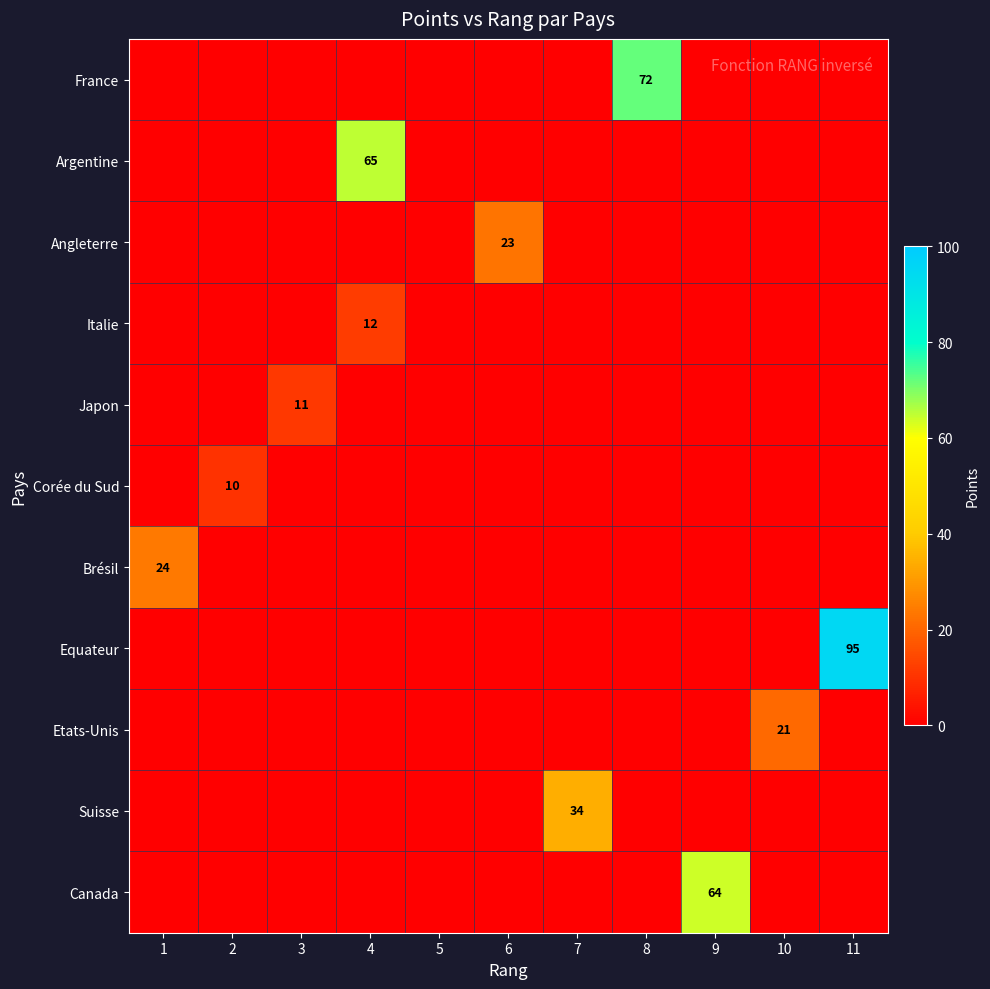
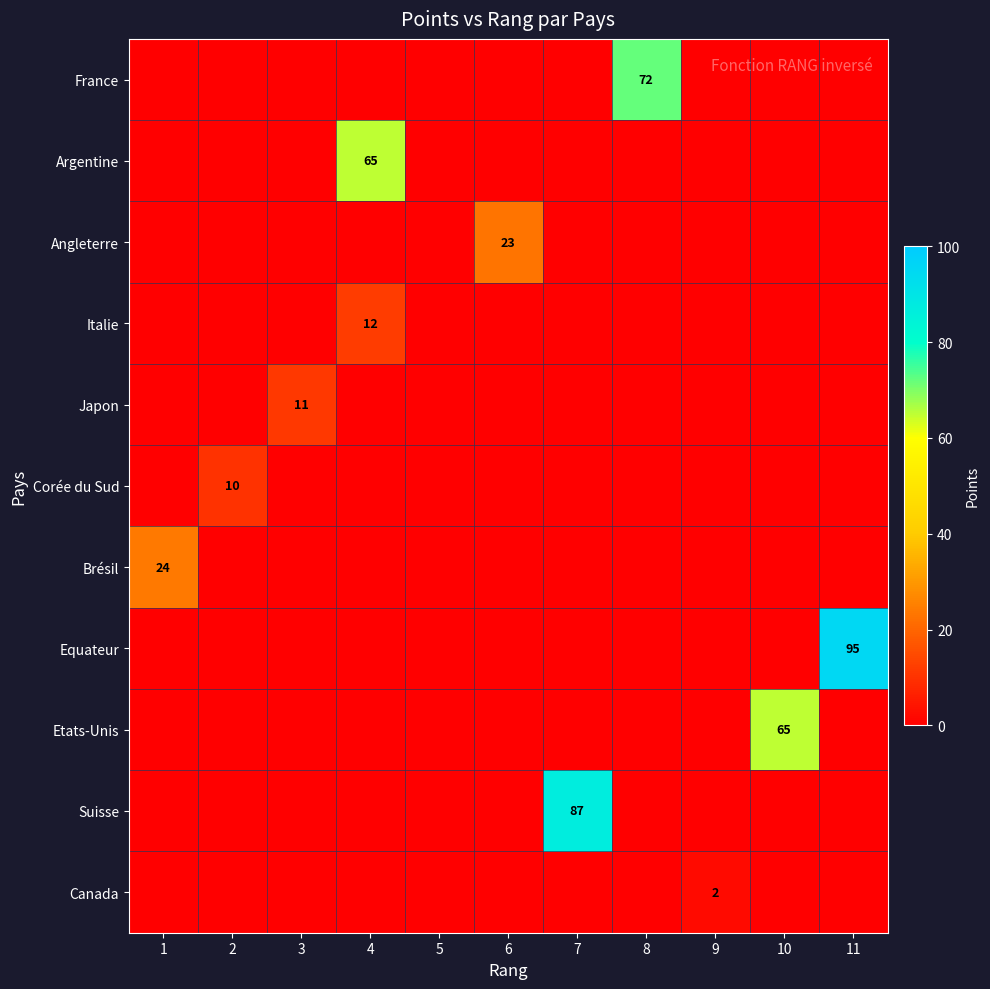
Etats-Unis, 10: 21 -> 65
Suisse, 7: 34 -> 87
Canada, 9: 64 -> 2
